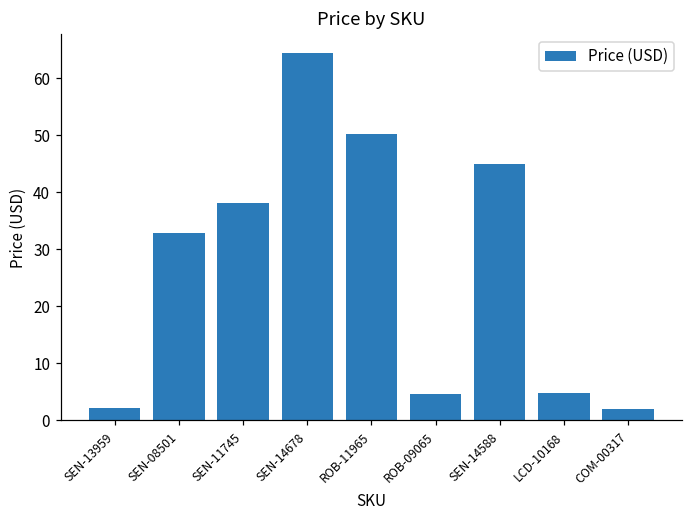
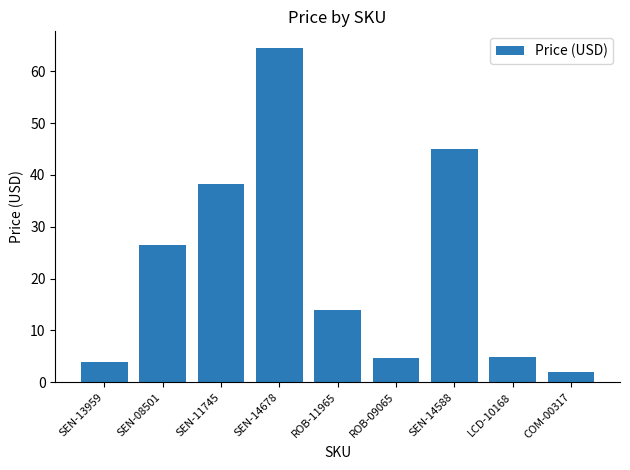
SEN-13959: 2 -> 4
SEN-08501: 33 -> 27
ROB-11965: 50 -> 14
